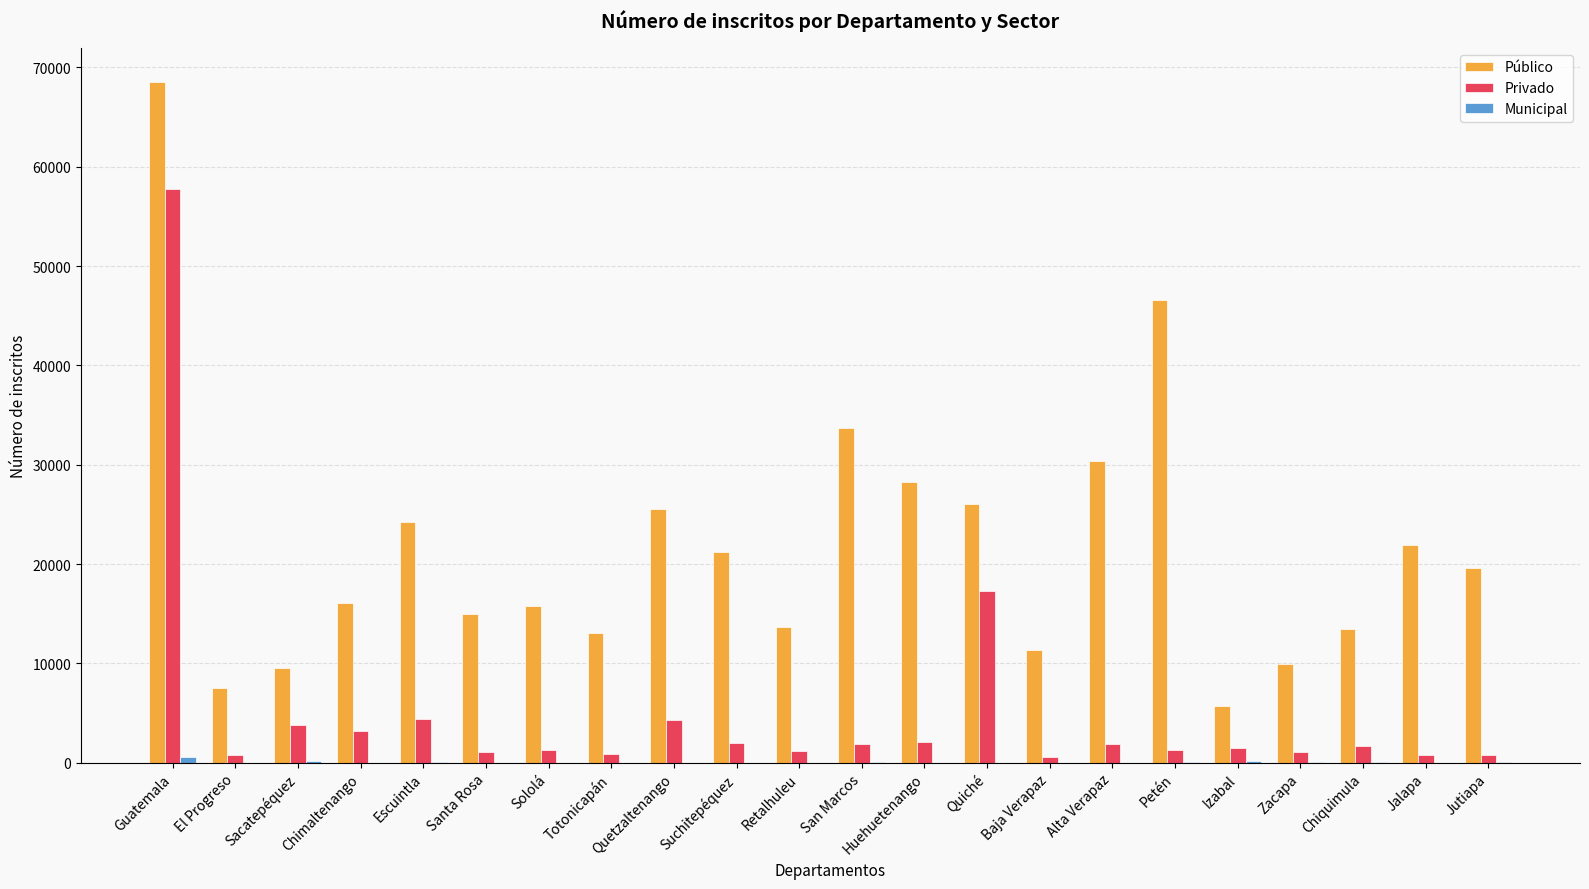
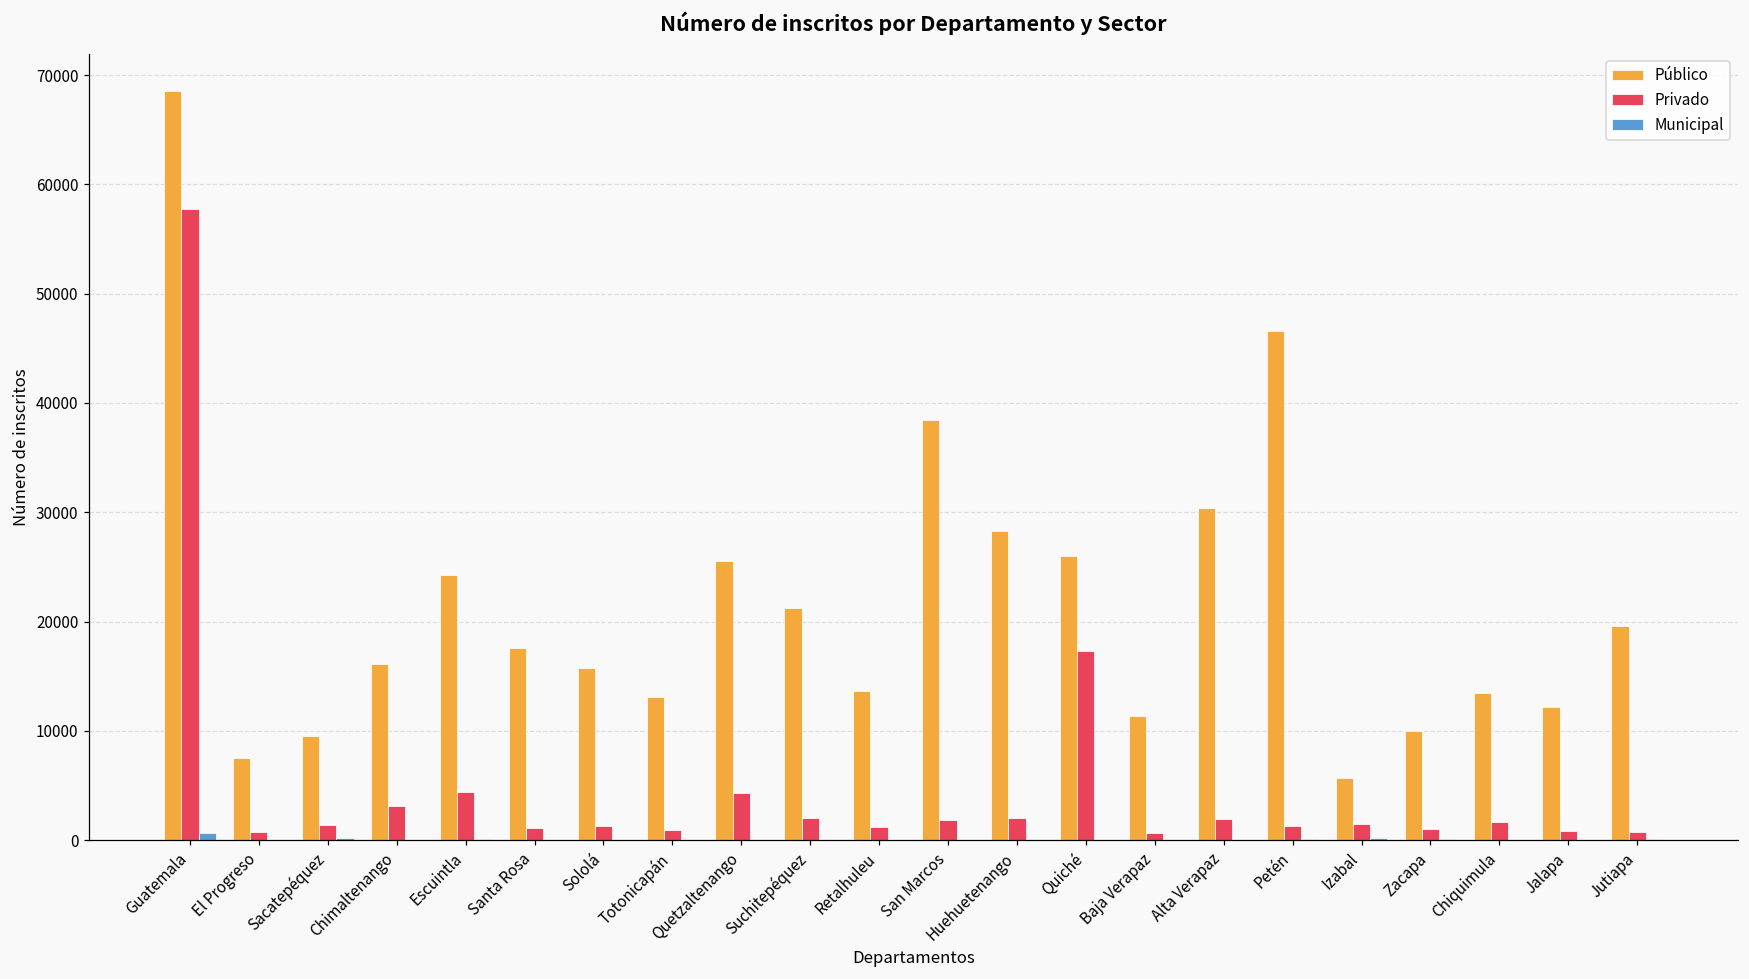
Privado, Sacatepéquez: 4000 -> 1000
Público, Santa Rosa: 15000 -> 18000
Público, San Marcos: 34000 -> 38000
Público, Jalapa: 22000 -> 12000
